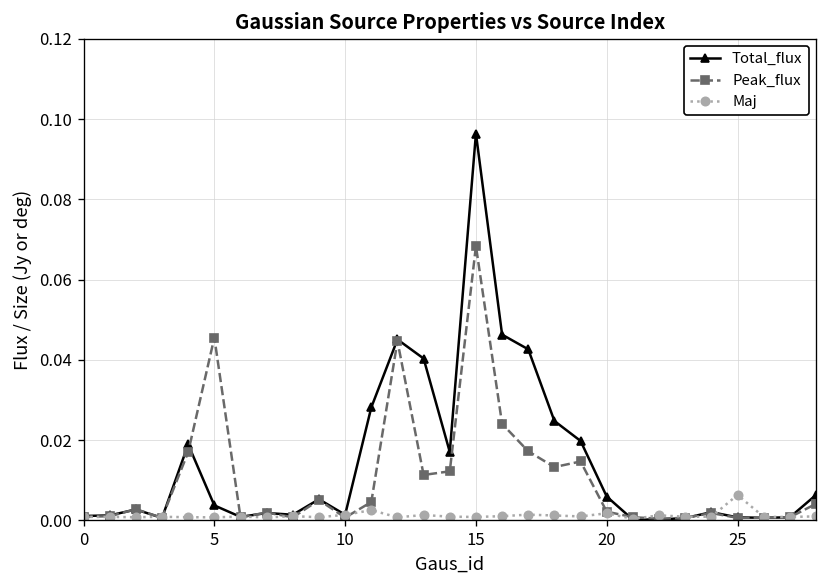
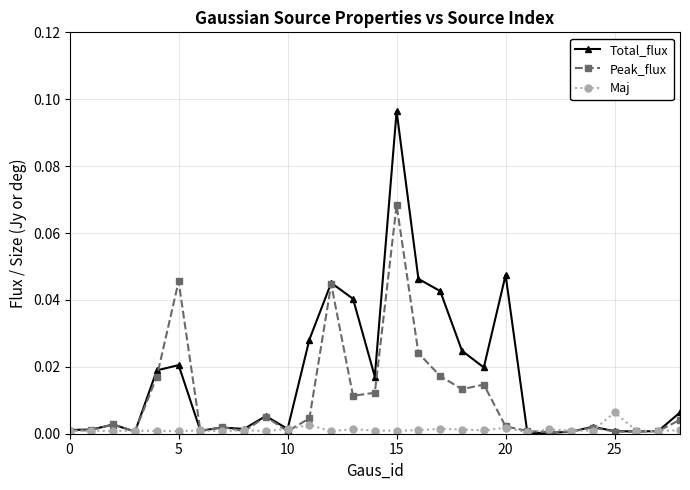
Total_flux, 5: 0.004 -> 0.021
Total_flux, 20: 0.006 -> 0.047
